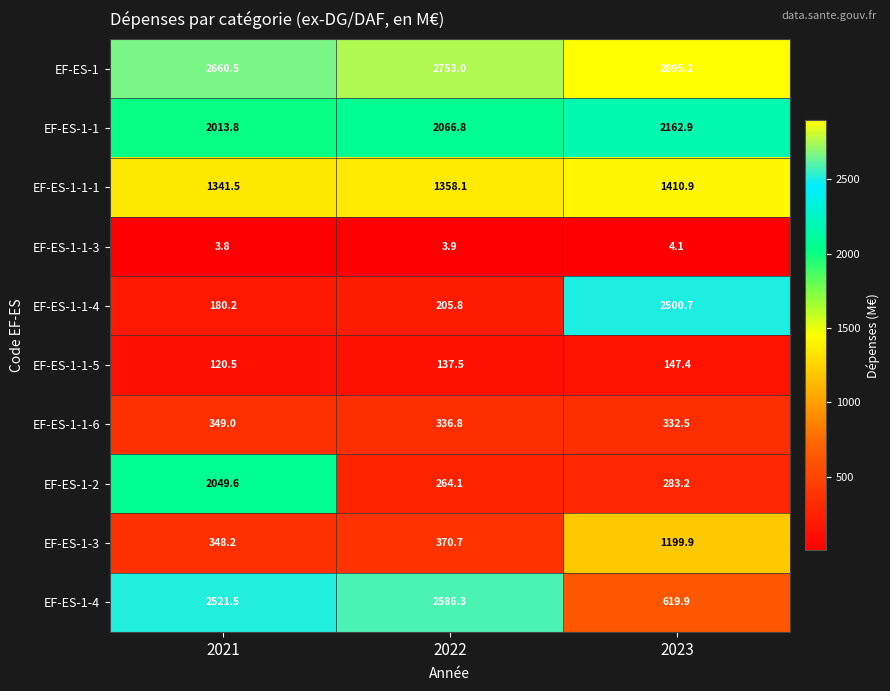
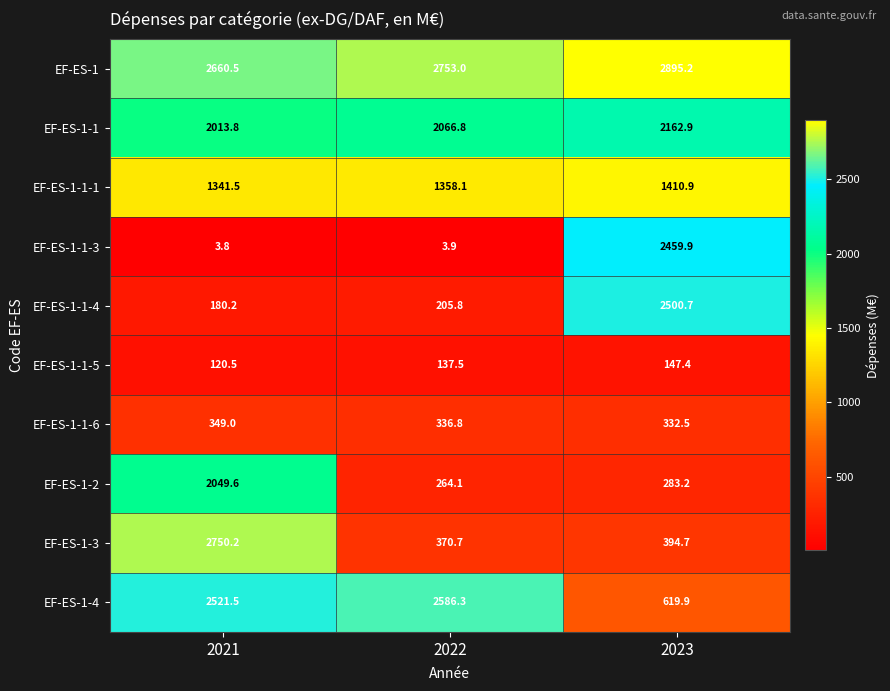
EF-ES-1-1-3, 2023: 4.1 -> 2459.9
EF-ES-1-3, 2021: 348.2 -> 2750.2
EF-ES-1-3, 2023: 1199.9 -> 394.7
